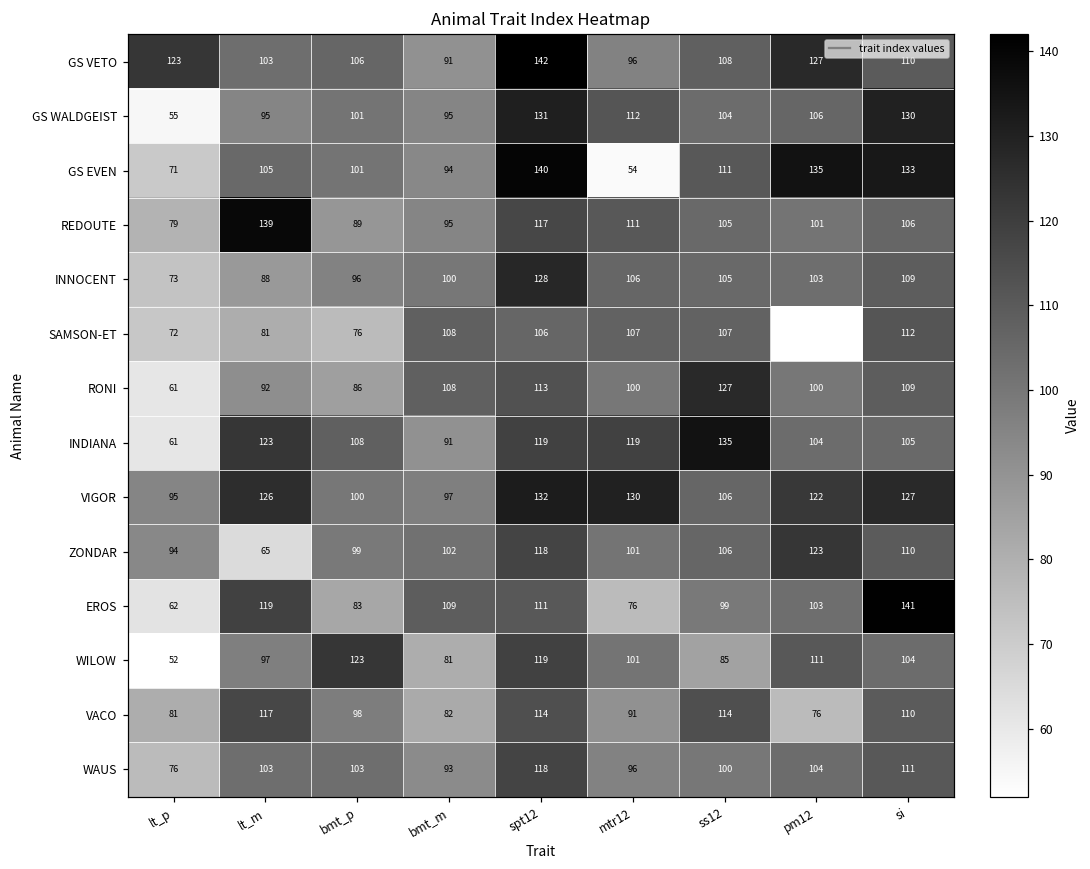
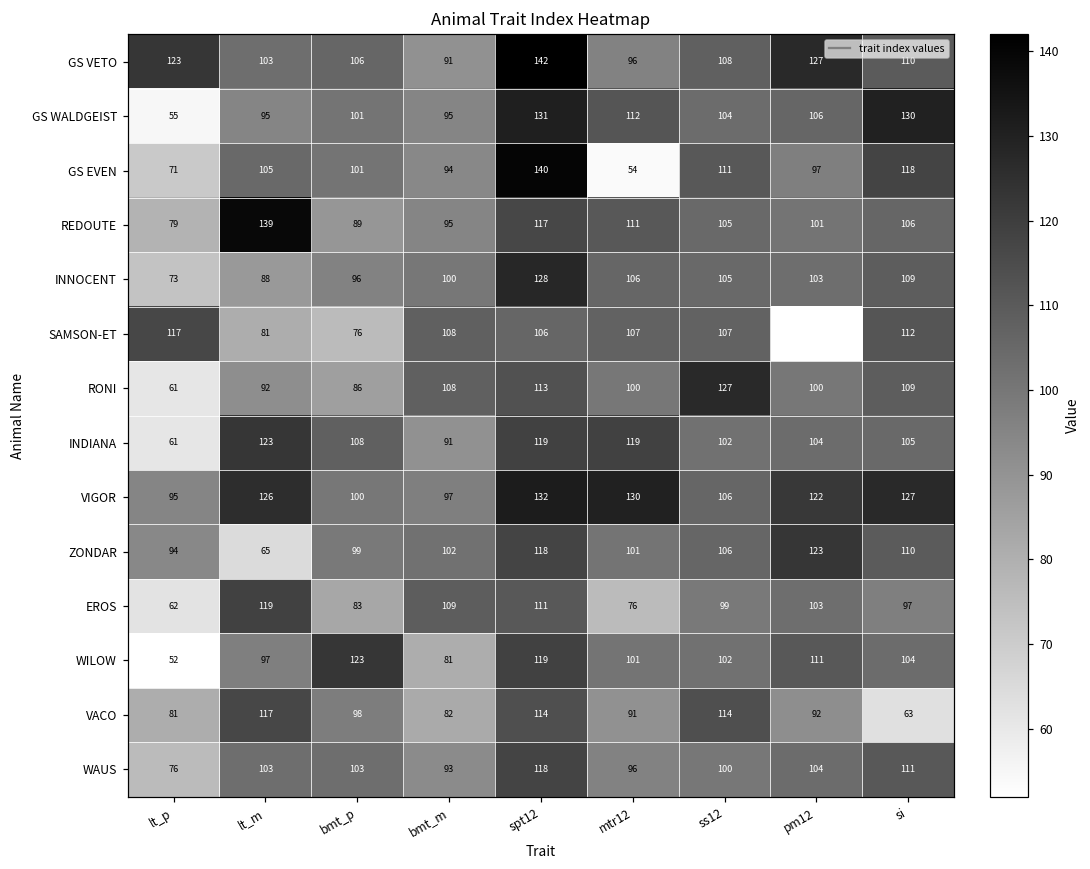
GS EVEN, pm12: 135 -> 97
GS EVEN, si: 133 -> 118
SAMSON-ET, lt_p: 72 -> 117
INDIANA, ss12: 135 -> 102
EROS, si: 141 -> 97
WILOW, ss12: 85 -> 102
VACO, pm12: 76 -> 92
VACO, si: 110 -> 63
